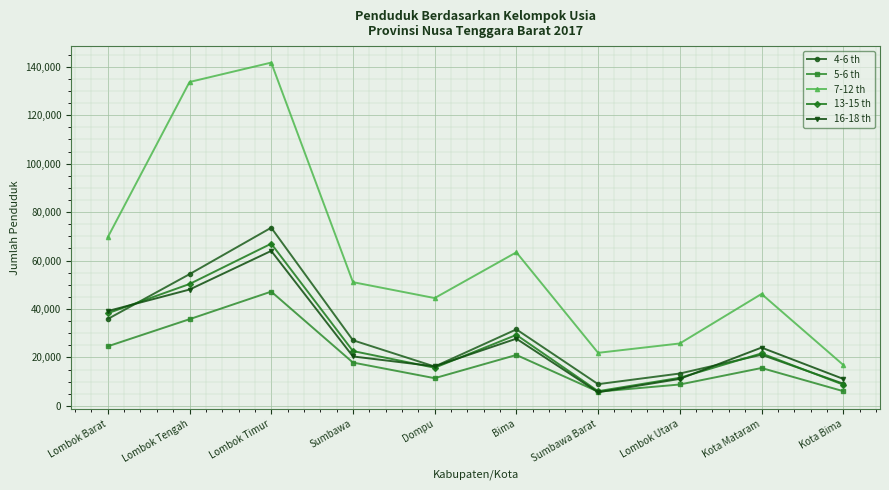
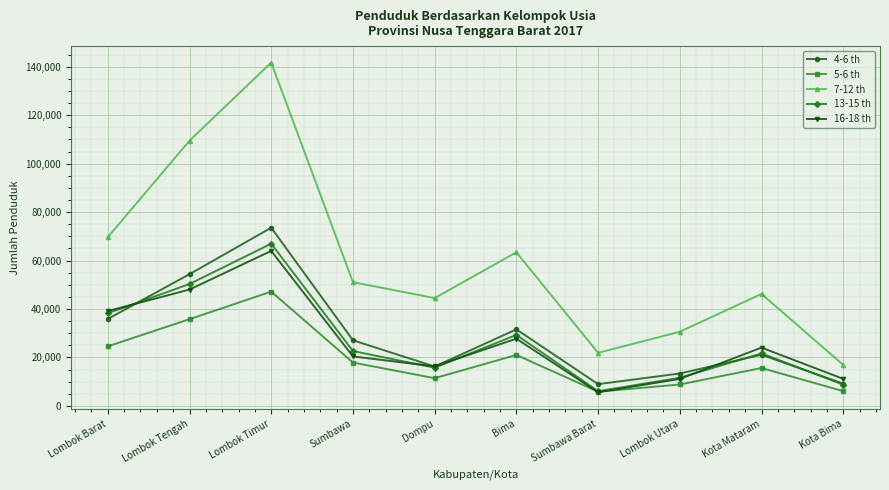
7-12 th, Lombok Tengah: 134,000 -> 109,000
7-12 th, Lombok Utara: 26,000 -> 31,000
